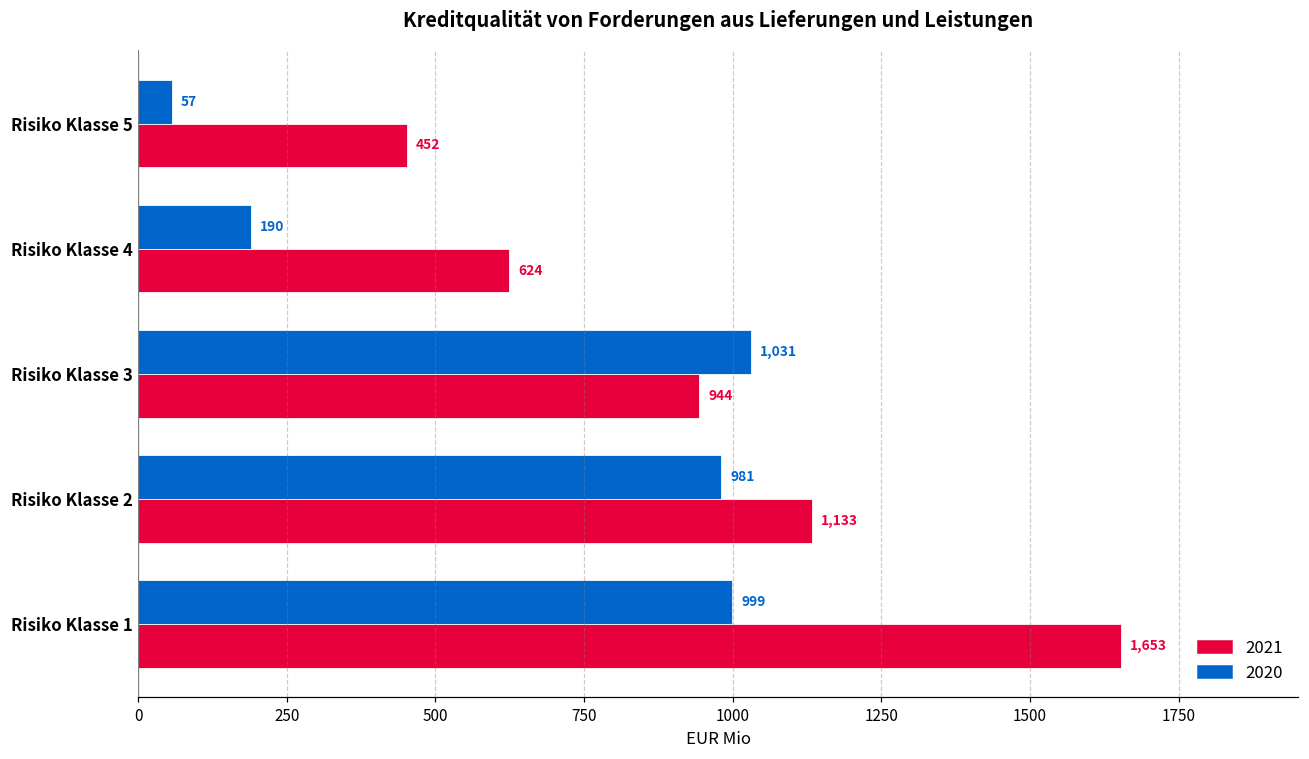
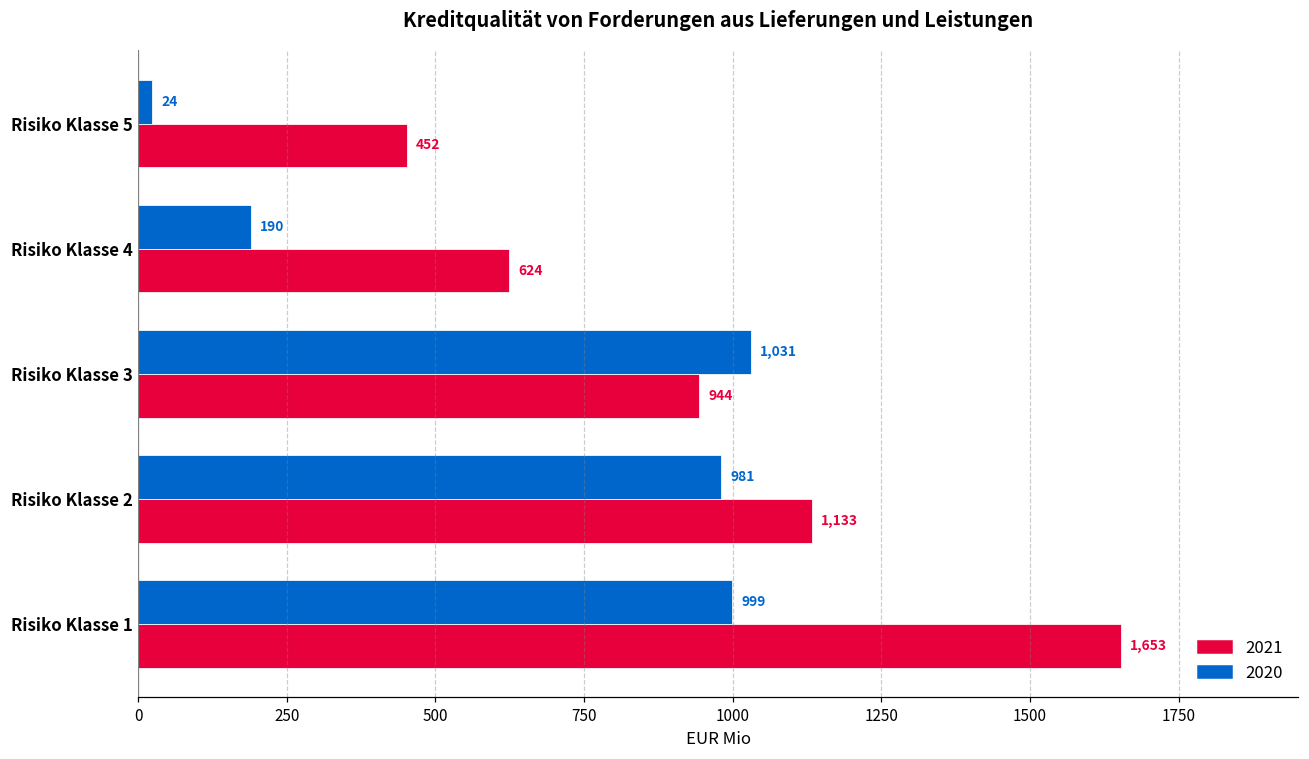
2020, Risiko Klasse 5: 57 -> 24
